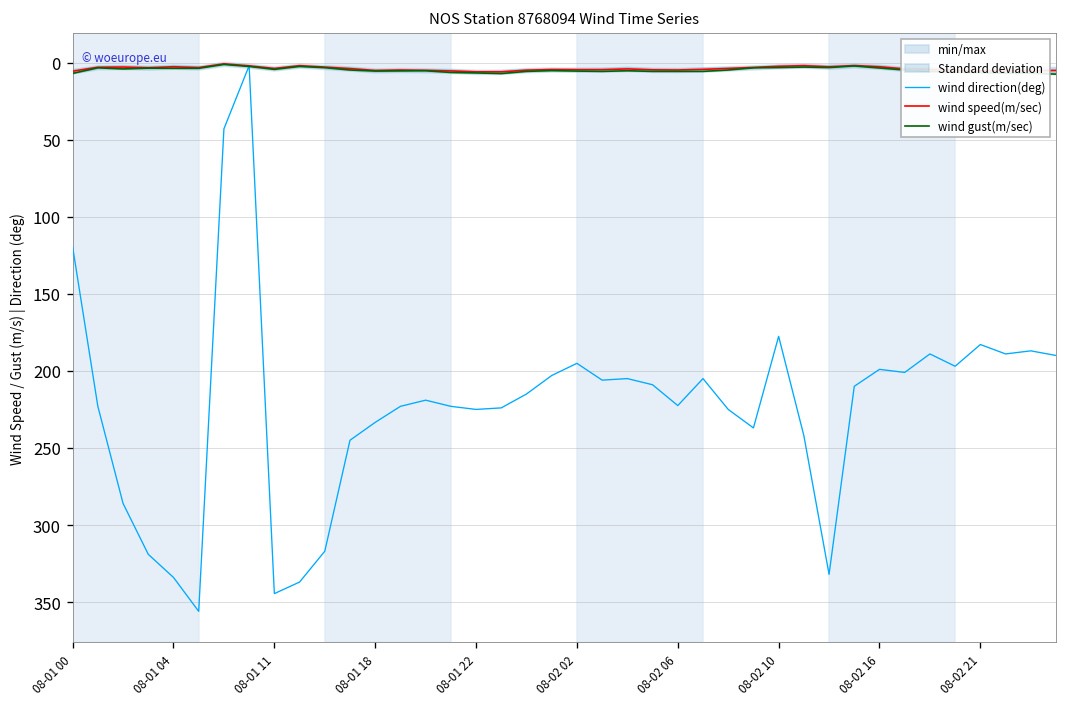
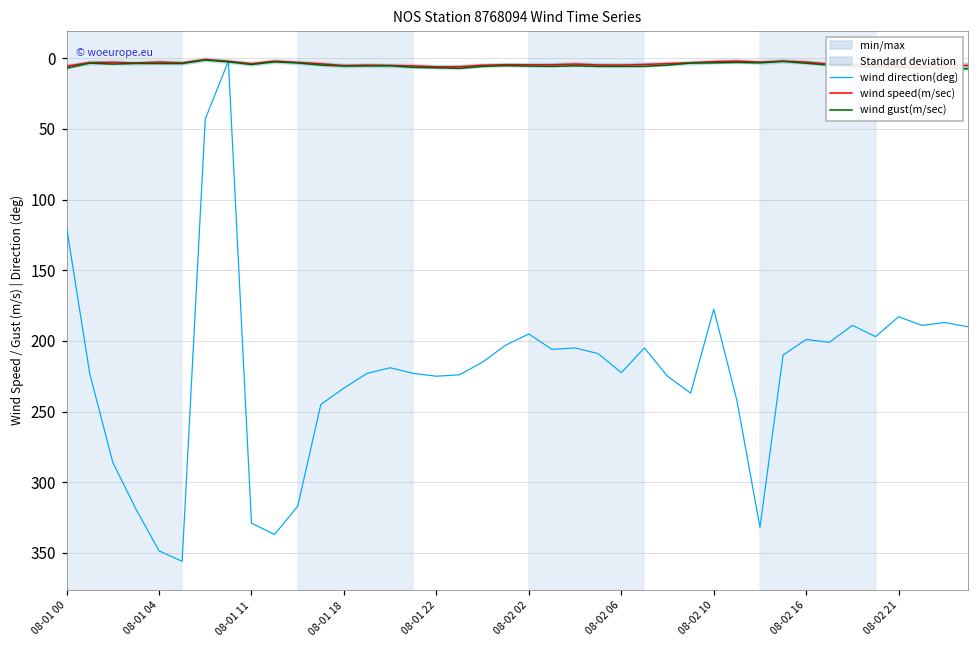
wind direction(deg), 08-01 04: 334 -> 349
wind direction(deg), 08-01 11: 345 -> 329
